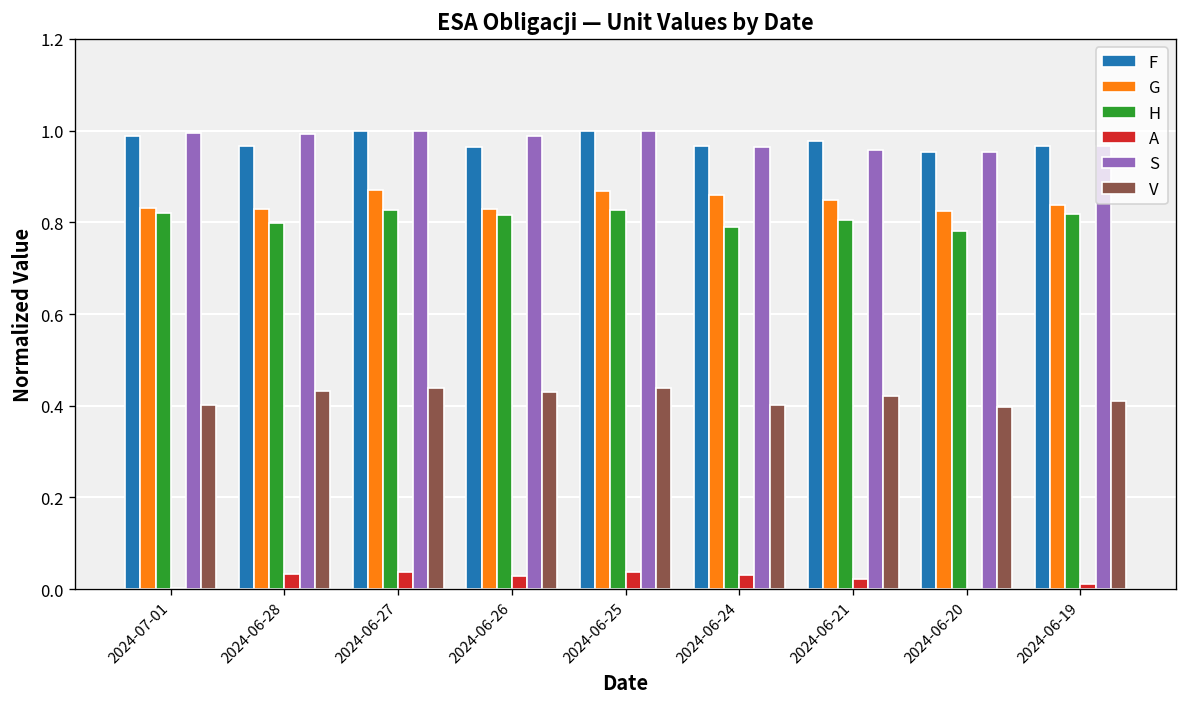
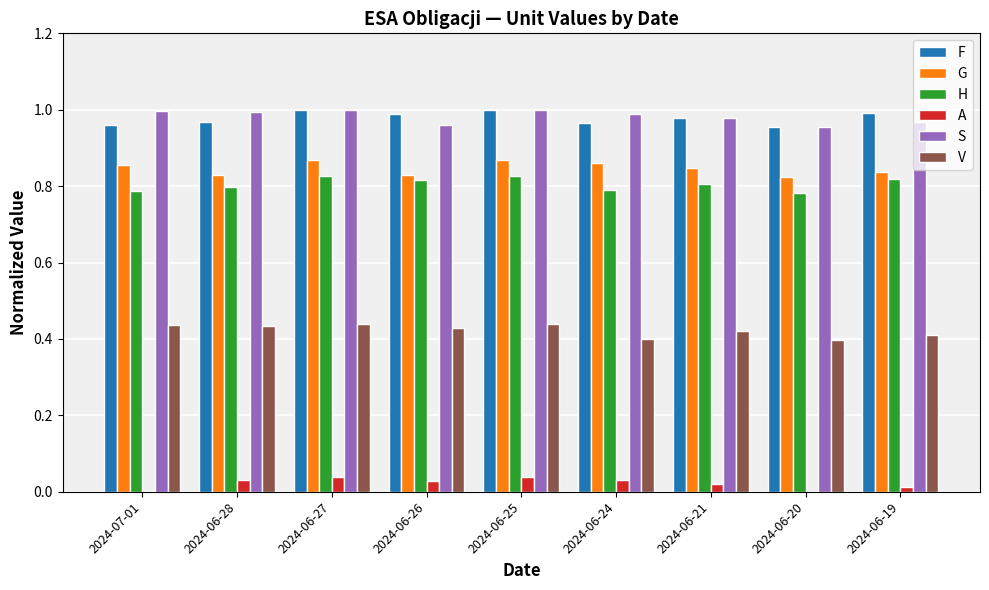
F, 2024-07-01: 0.99 -> 0.96
G, 2024-07-01: 0.83 -> 0.85
H, 2024-07-01: 0.82 -> 0.79
V, 2024-07-01: 0.40 -> 0.44
F, 2024-06-26: 0.97 -> 0.99
S, 2024-06-26: 0.99 -> 0.96
S, 2024-06-24: 0.96 -> 0.99
S, 2024-06-21: 0.96 -> 0.98
F, 2024-06-19: 0.97 -> 0.99
